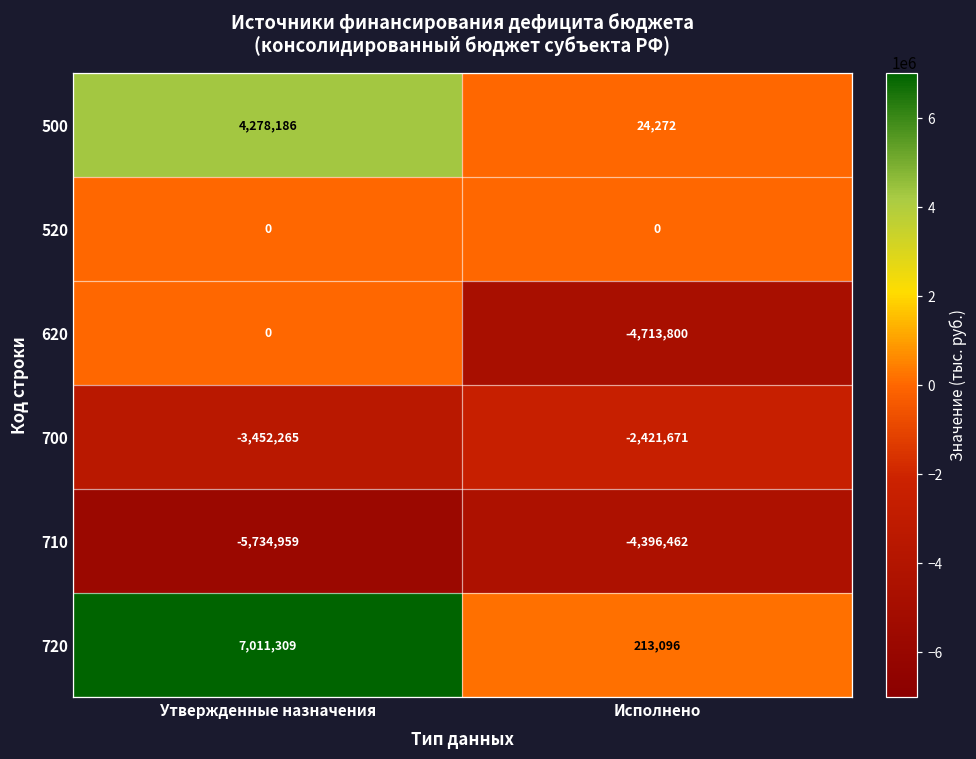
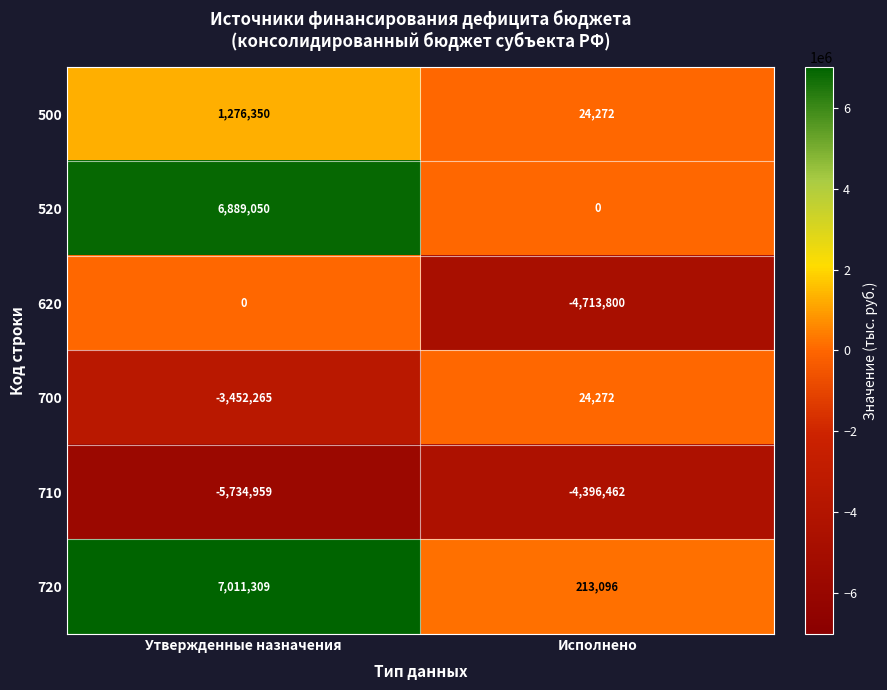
500, Утвержденные назначения: 4,278,186 -> 1,276,350
520, Утвержденные назначения: 0 -> 6,889,050
700, Исполнено: -2,421,671 -> 24,272
